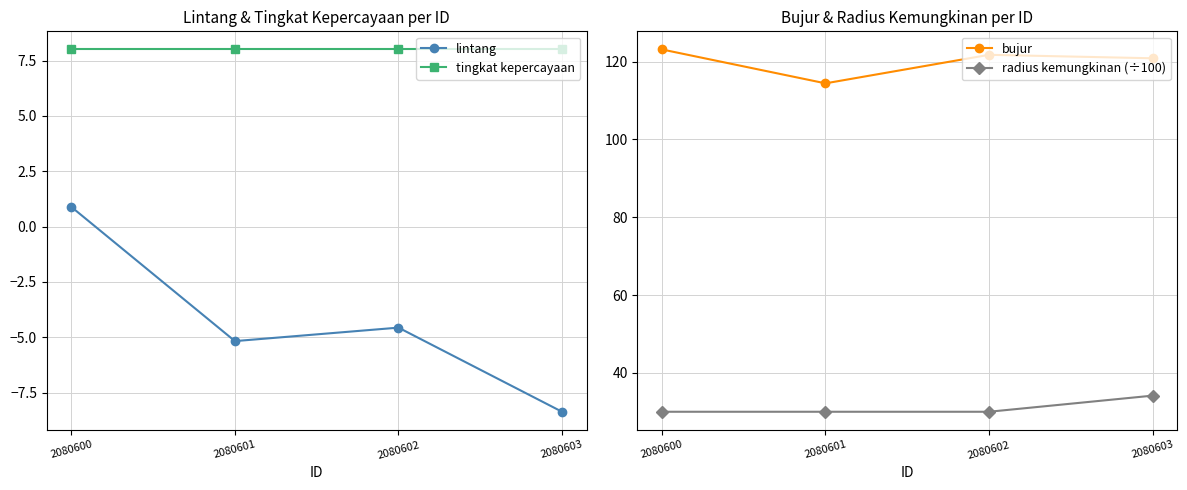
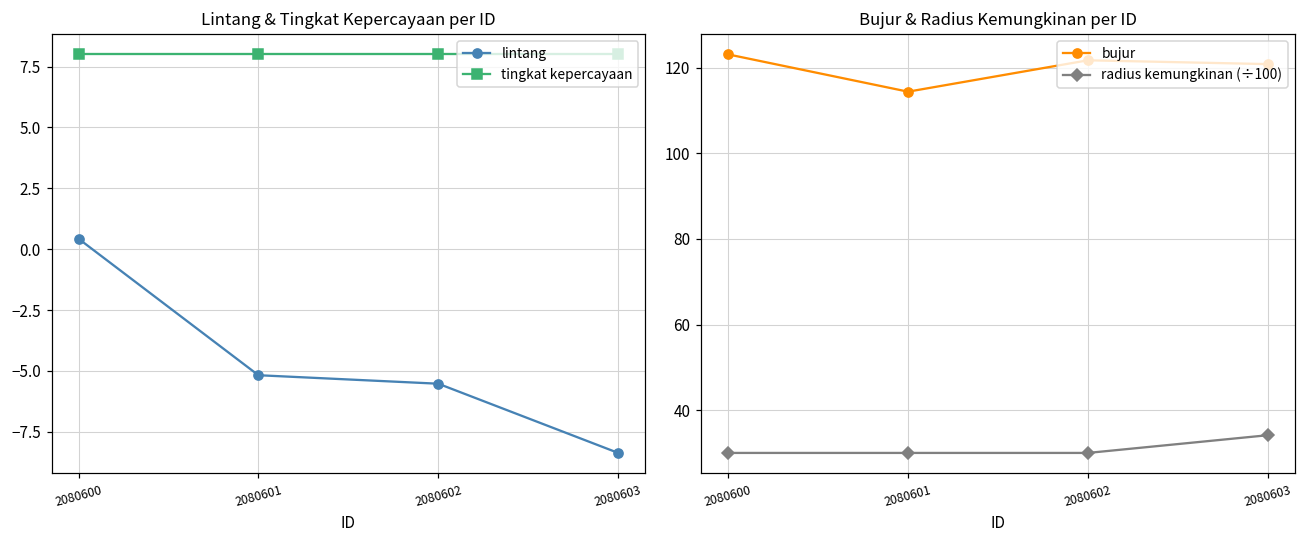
Lintang & Tingkat Kepercayaan per ID, lintang, 2080600: 0.9 -> 0.4
Lintang & Tingkat Kepercayaan per ID, lintang, 2080602: -4.6 -> -5.5
